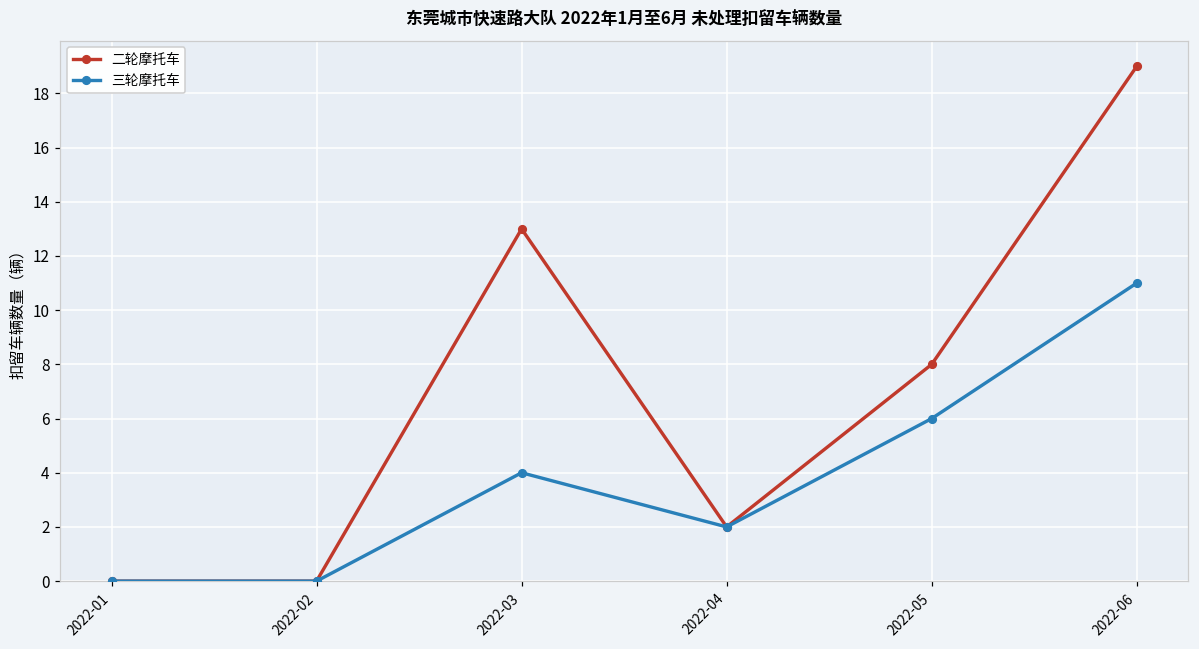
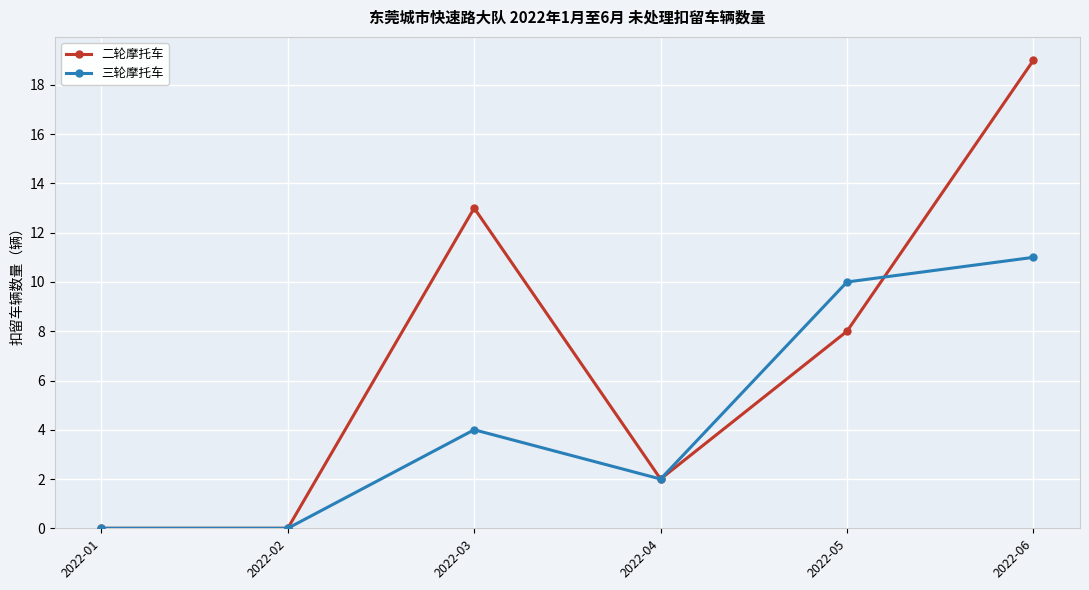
三轮摩托车, 2022-05: 6 -> 10
